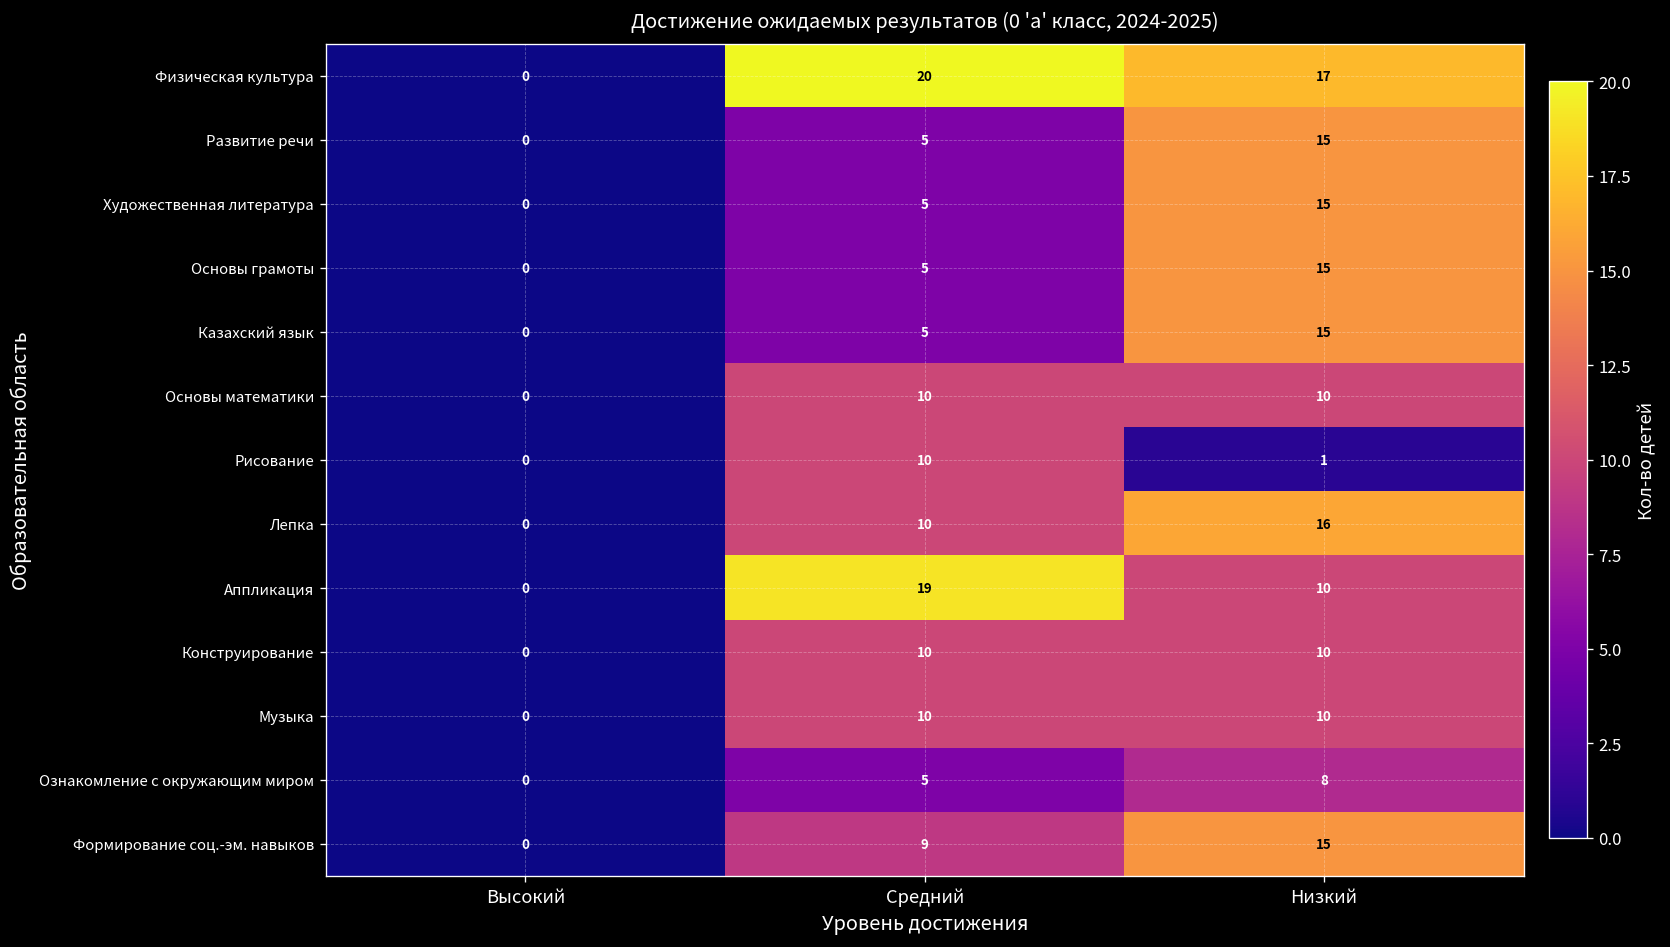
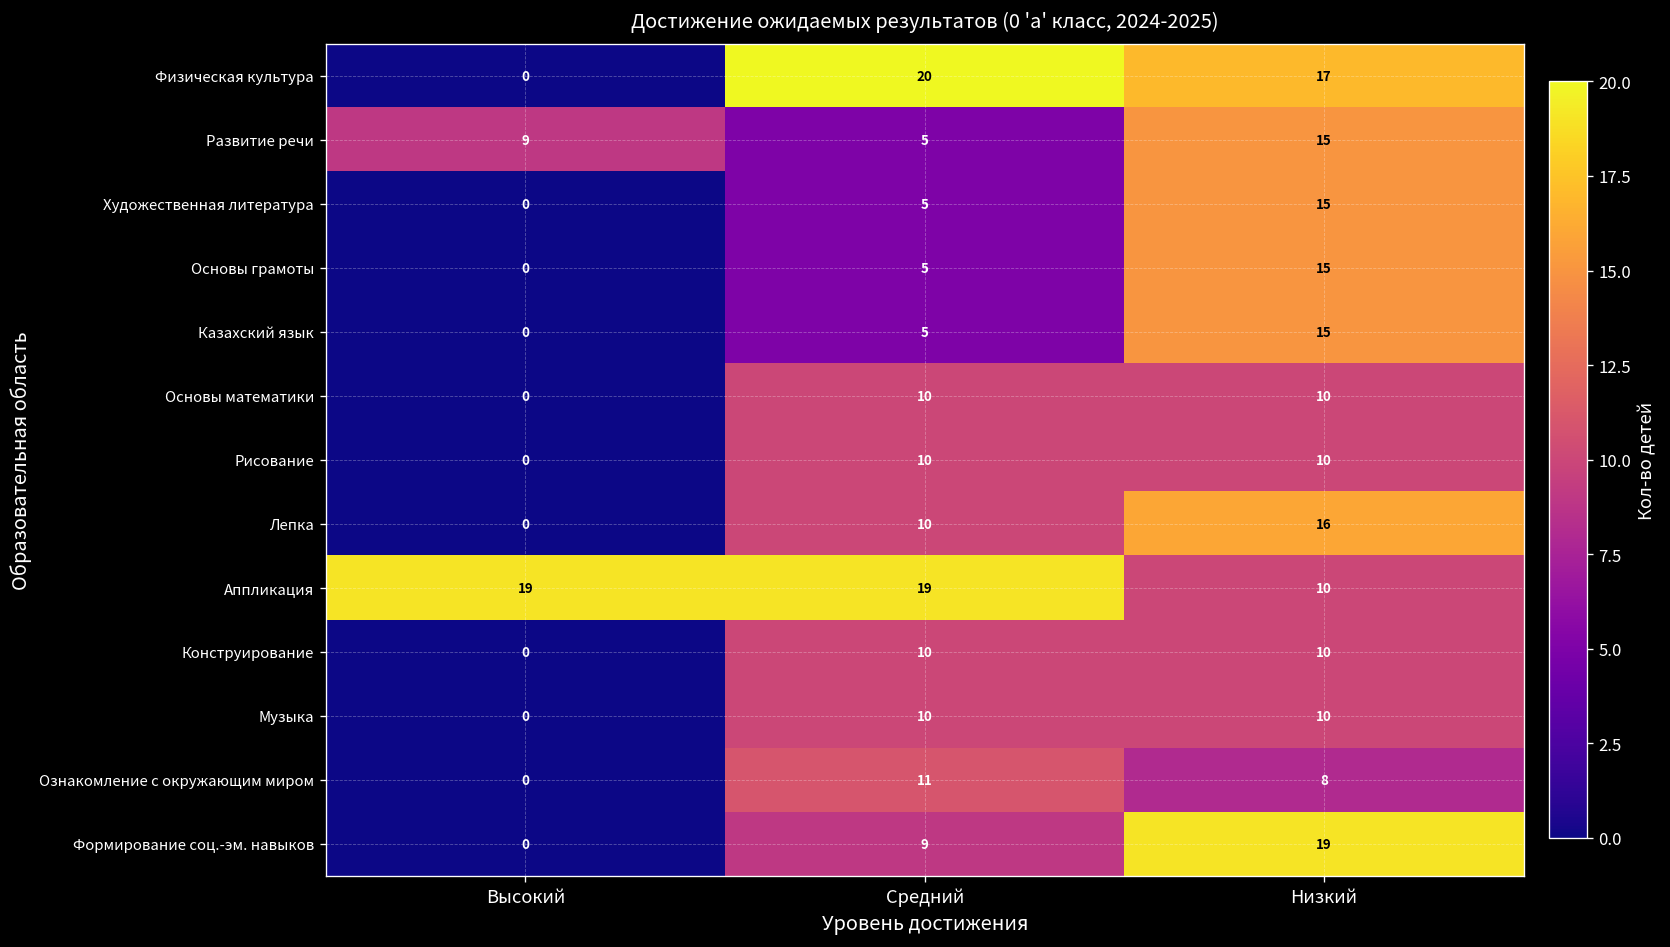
Развитие речи, Высокий: 0 -> 9
Рисование, Низкий: 1 -> 10
Аппликация, Высокий: 0 -> 19
Ознакомление с окружающим миром, Средний: 5 -> 11
Формирование соц.-эм. навыков, Низкий: 15 -> 19
